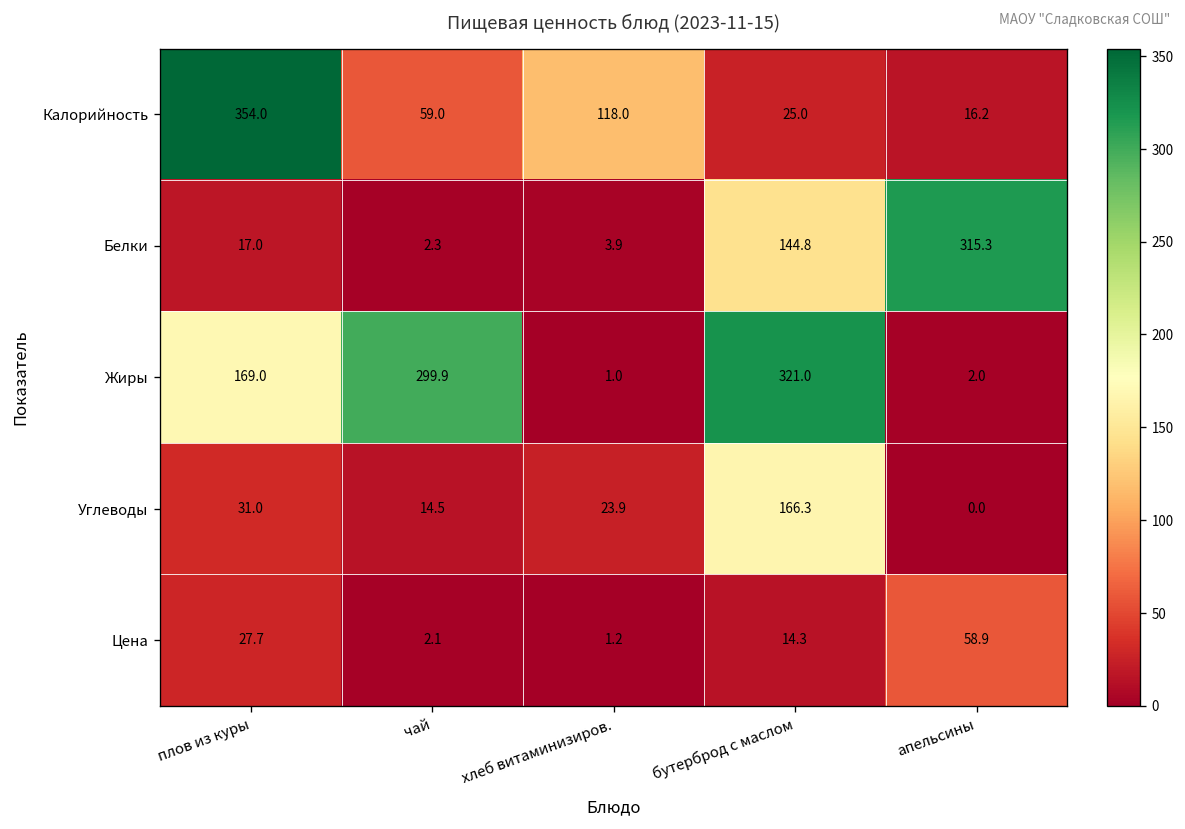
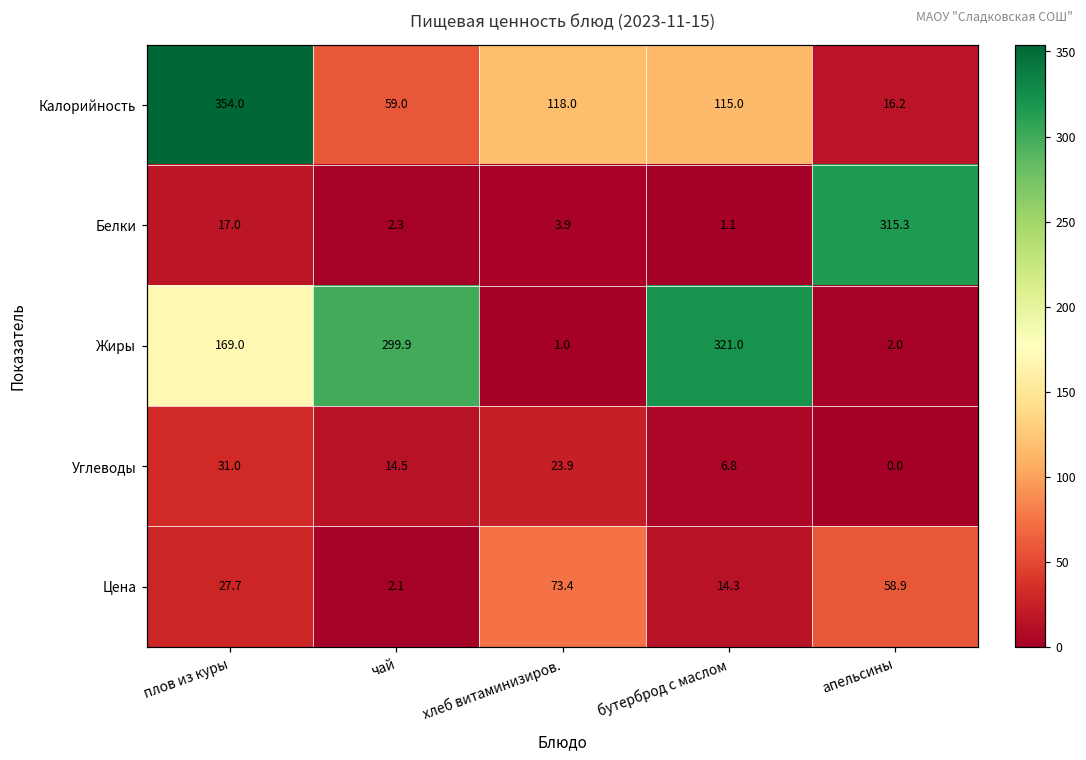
Калорийность, бутерброд с маслом: 25.0 -> 115.0
Белки, бутерброд с маслом: 144.8 -> 1.1
Углеводы, бутерброд с маслом: 166.3 -> 6.8
Цена, хлеб витаминизиров.: 1.2 -> 73.4
